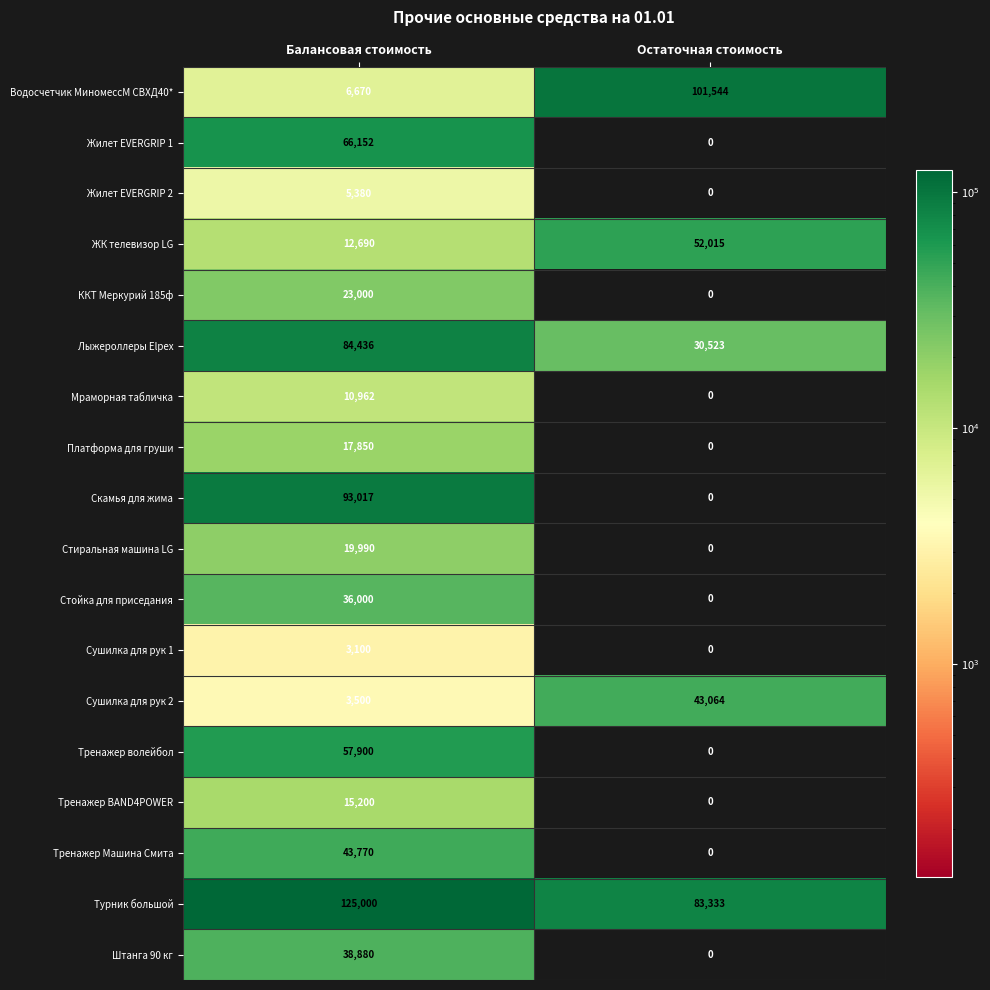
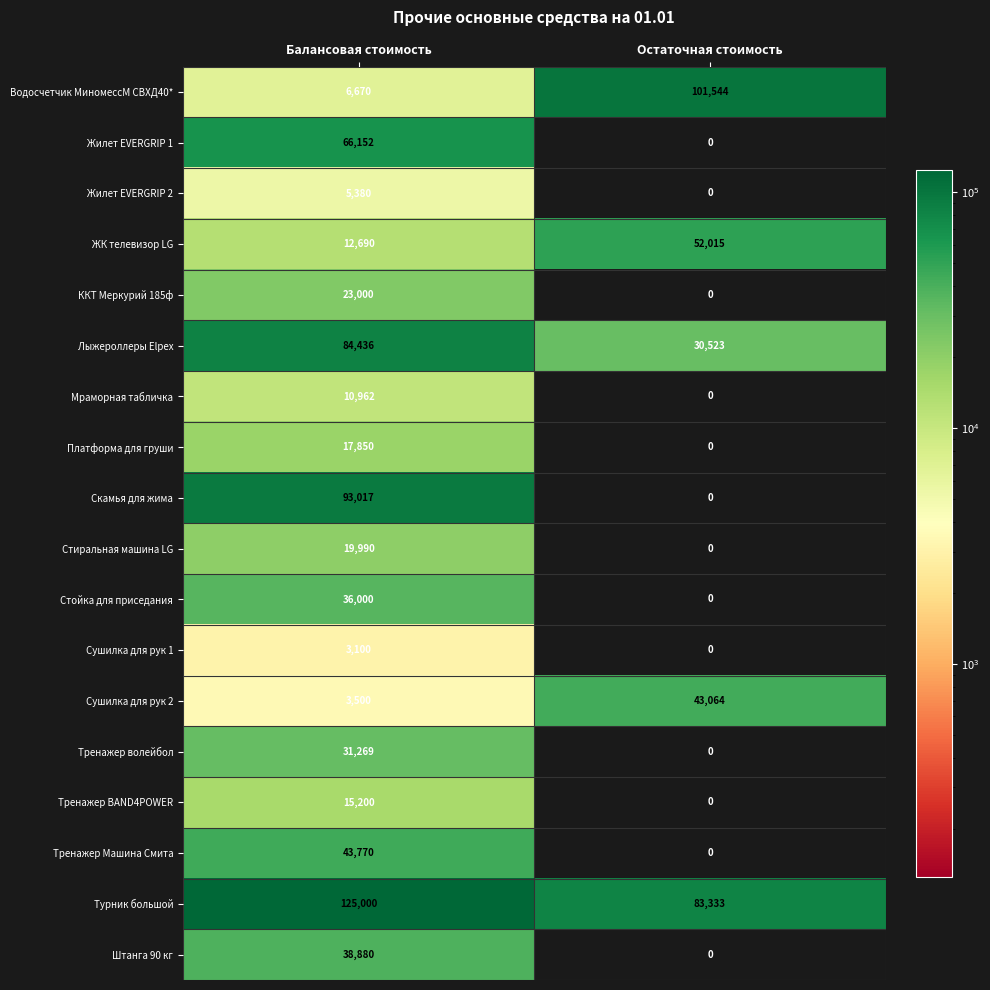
Тренажер волейбол, Балансовая стоимость: 57,900 -> 31,269
